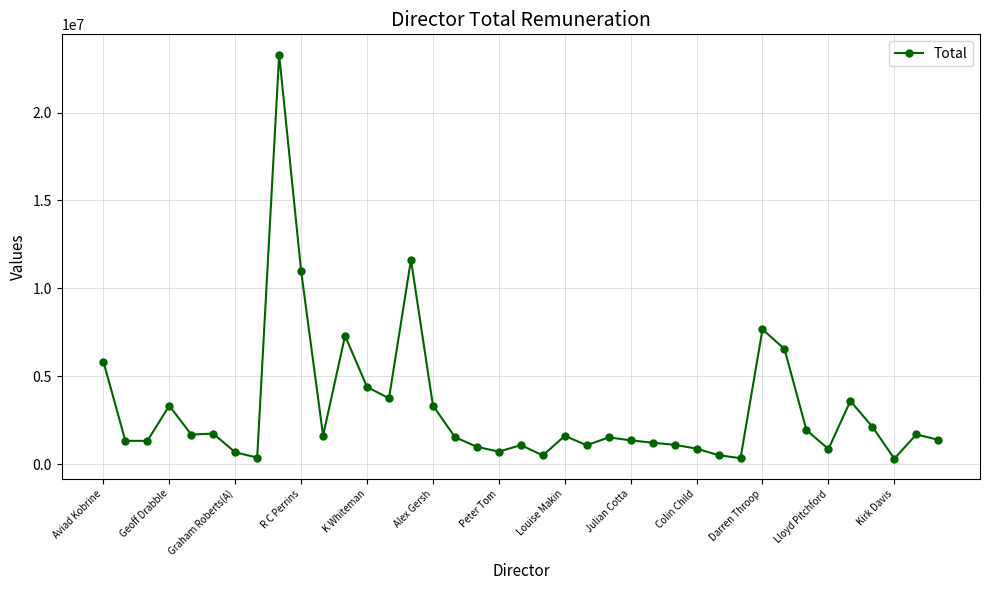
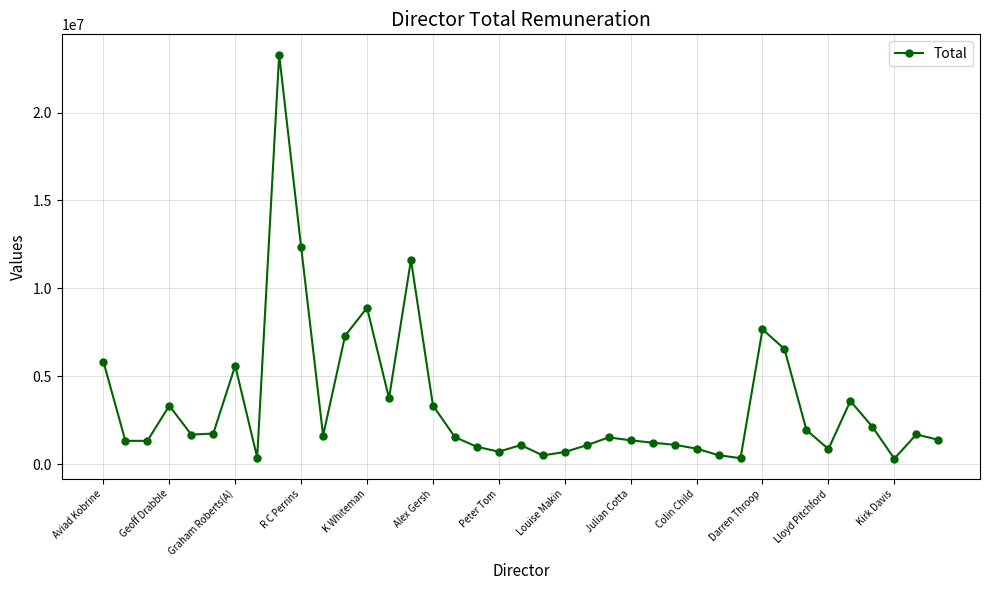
Graham Roberts(A): 700000 -> 5600000
R C Perrins: 11000000 -> 12400000
K Whiteman: 4400000 -> 8900000
Louise Makin: 1600000 -> 700000
